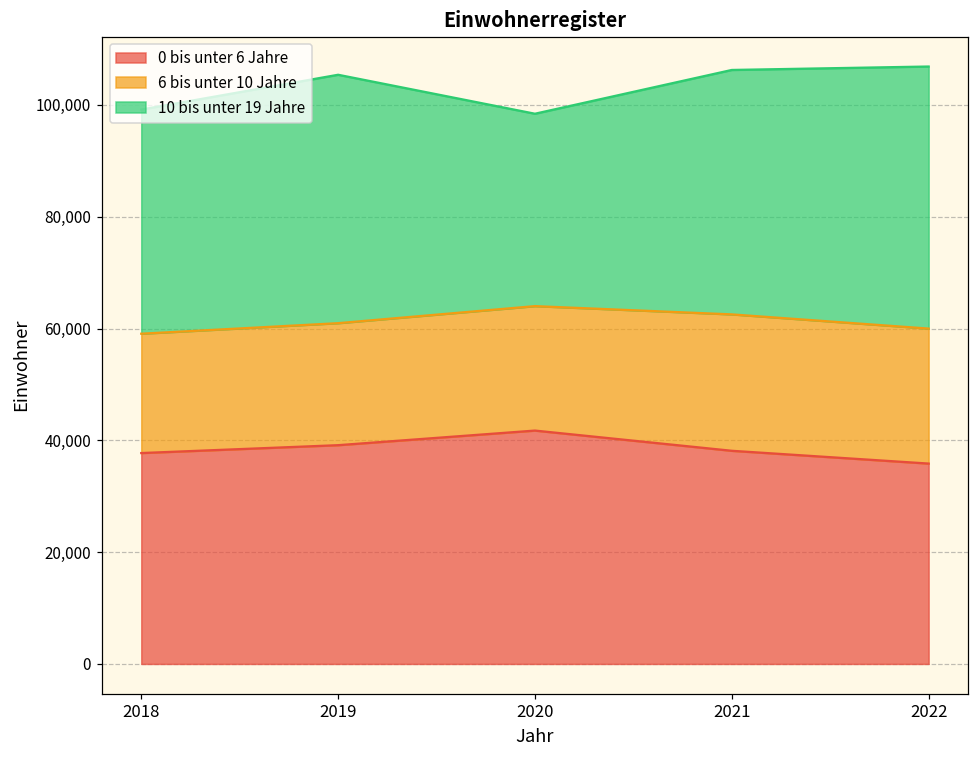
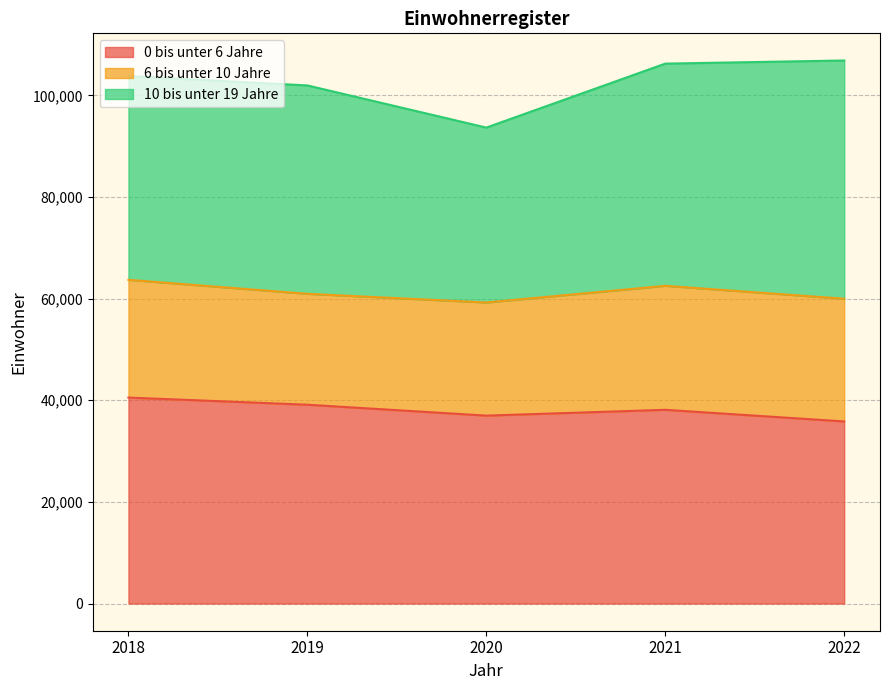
0 bis unter 6 Jahre, 2018: 38,000 -> 41,000
6 bis unter 10 Jahre, 2018: 21,000 -> 23,000
10 bis unter 19 Jahre, 2019: 44,000 -> 41,000
0 bis unter 6 Jahre, 2020: 42,000 -> 37,000
